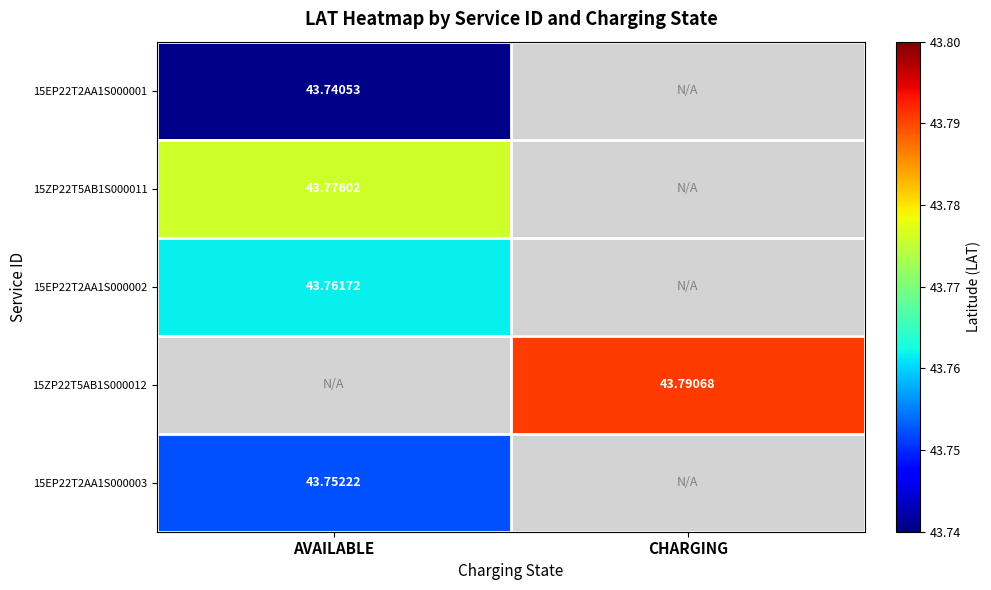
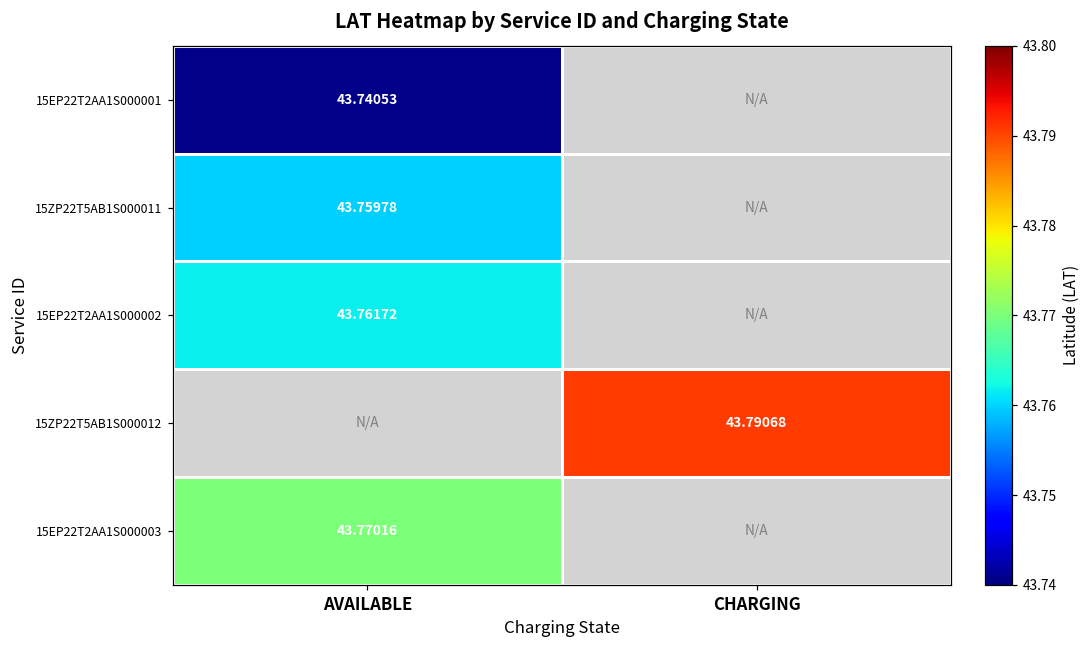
15ZP22T5AB1S000011, AVAILABLE: 43.77602 -> 43.75978
15EP22T2AA1S000003, AVAILABLE: 43.75222 -> 43.77016
